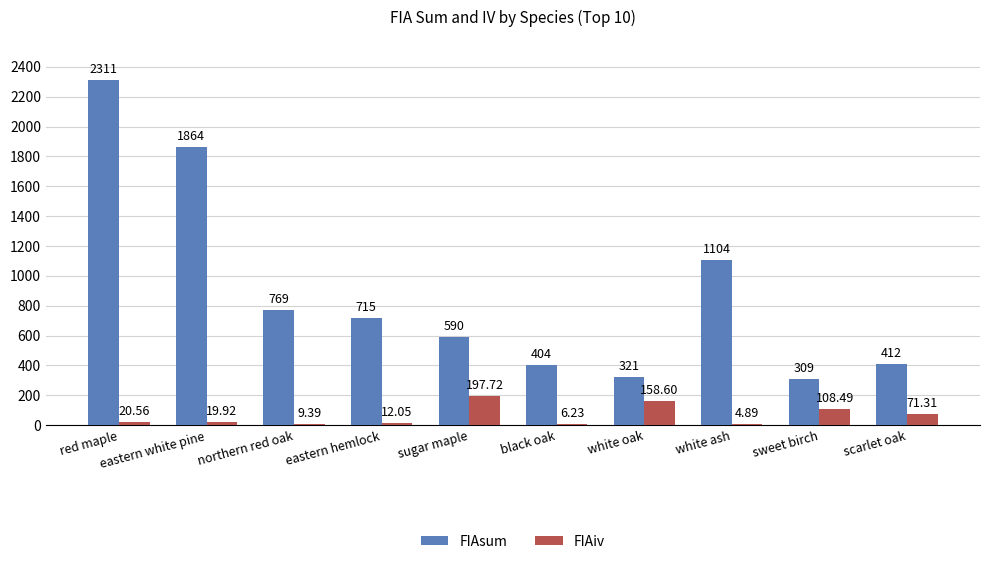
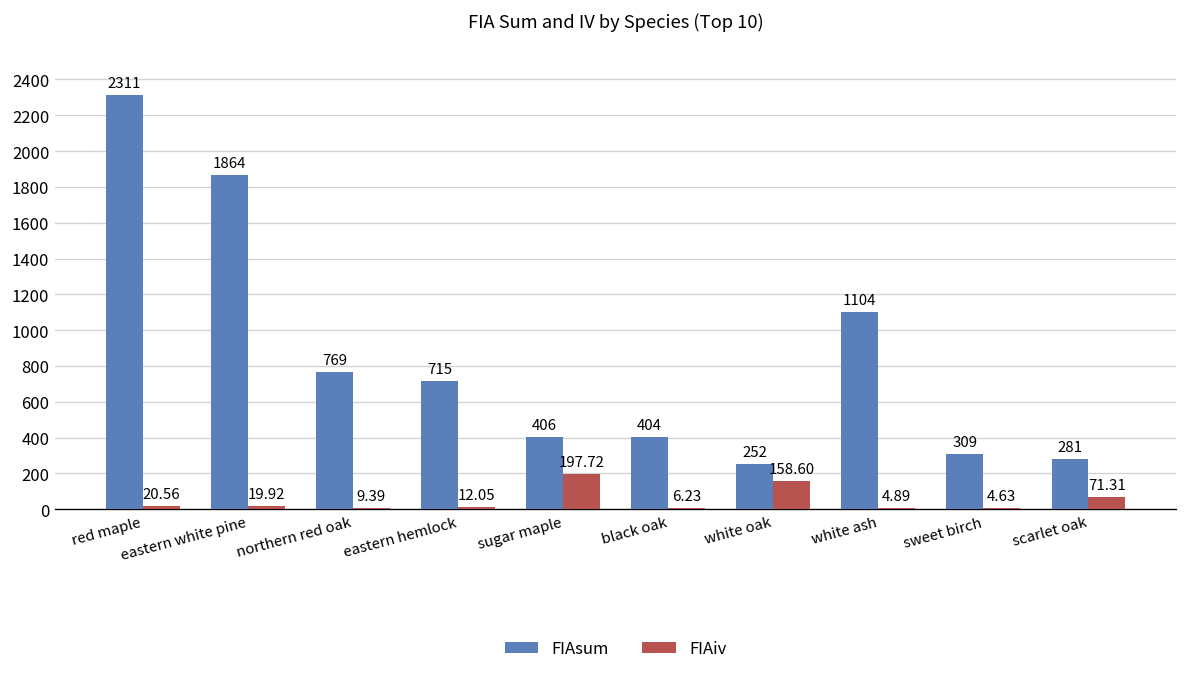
FIAsum, sugar maple: 590 -> 406
FIAsum, white oak: 321 -> 252
FIAiv, sweet birch: 108.49 -> 4.63
FIAsum, scarlet oak: 412 -> 281
